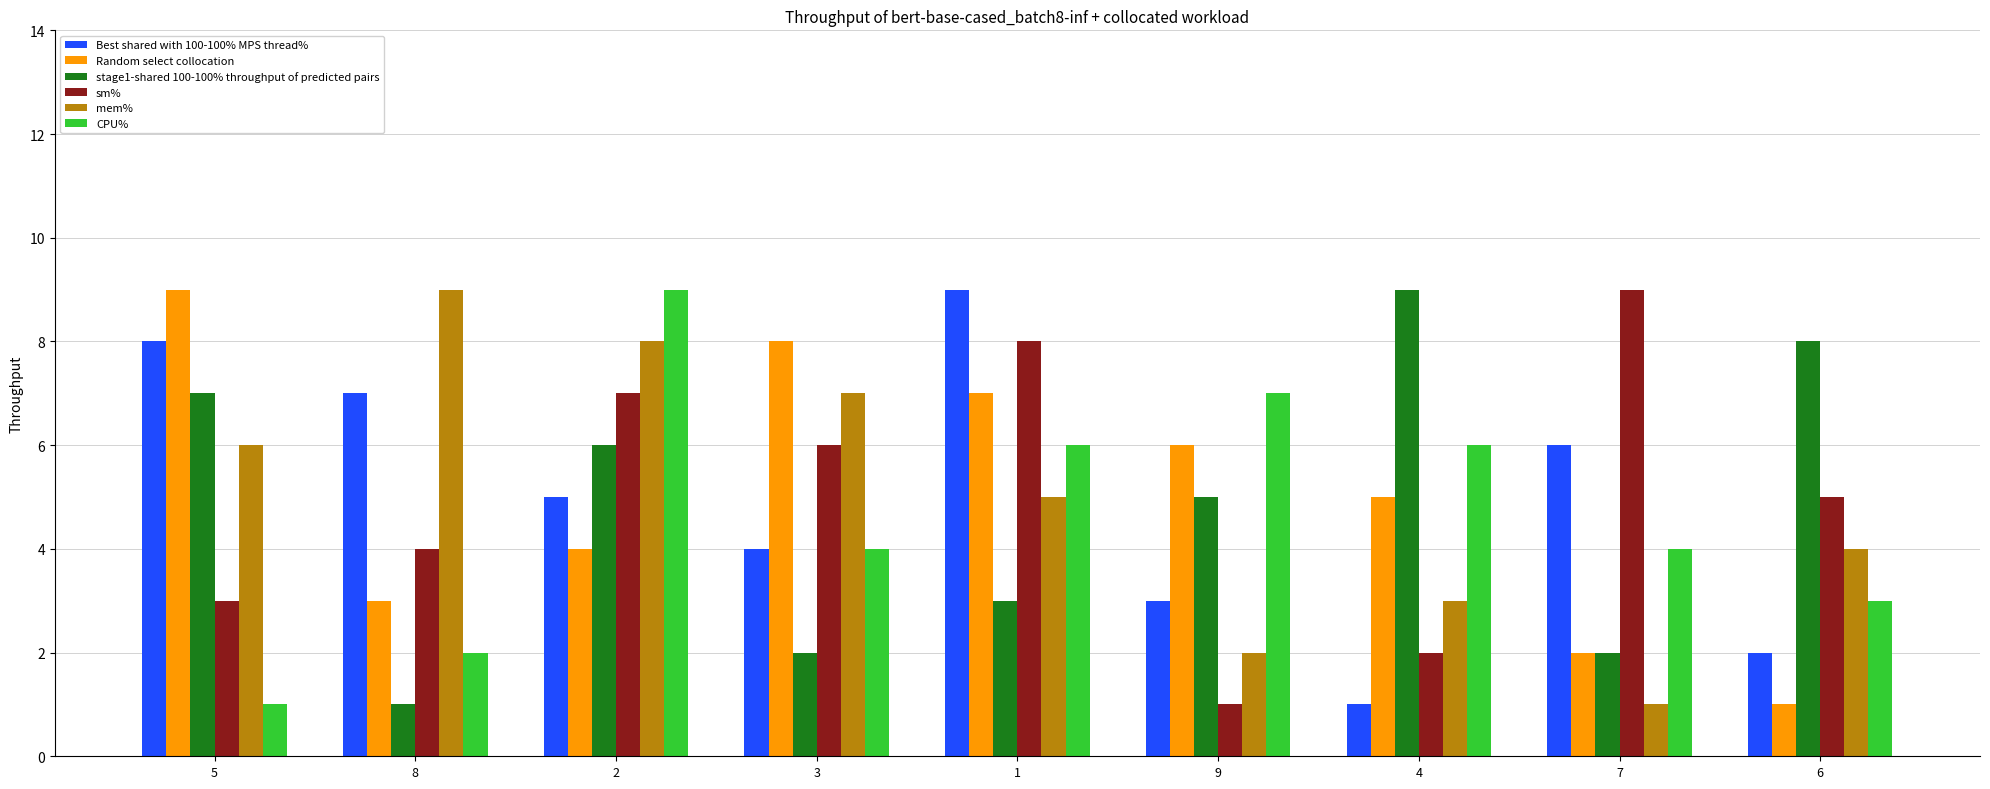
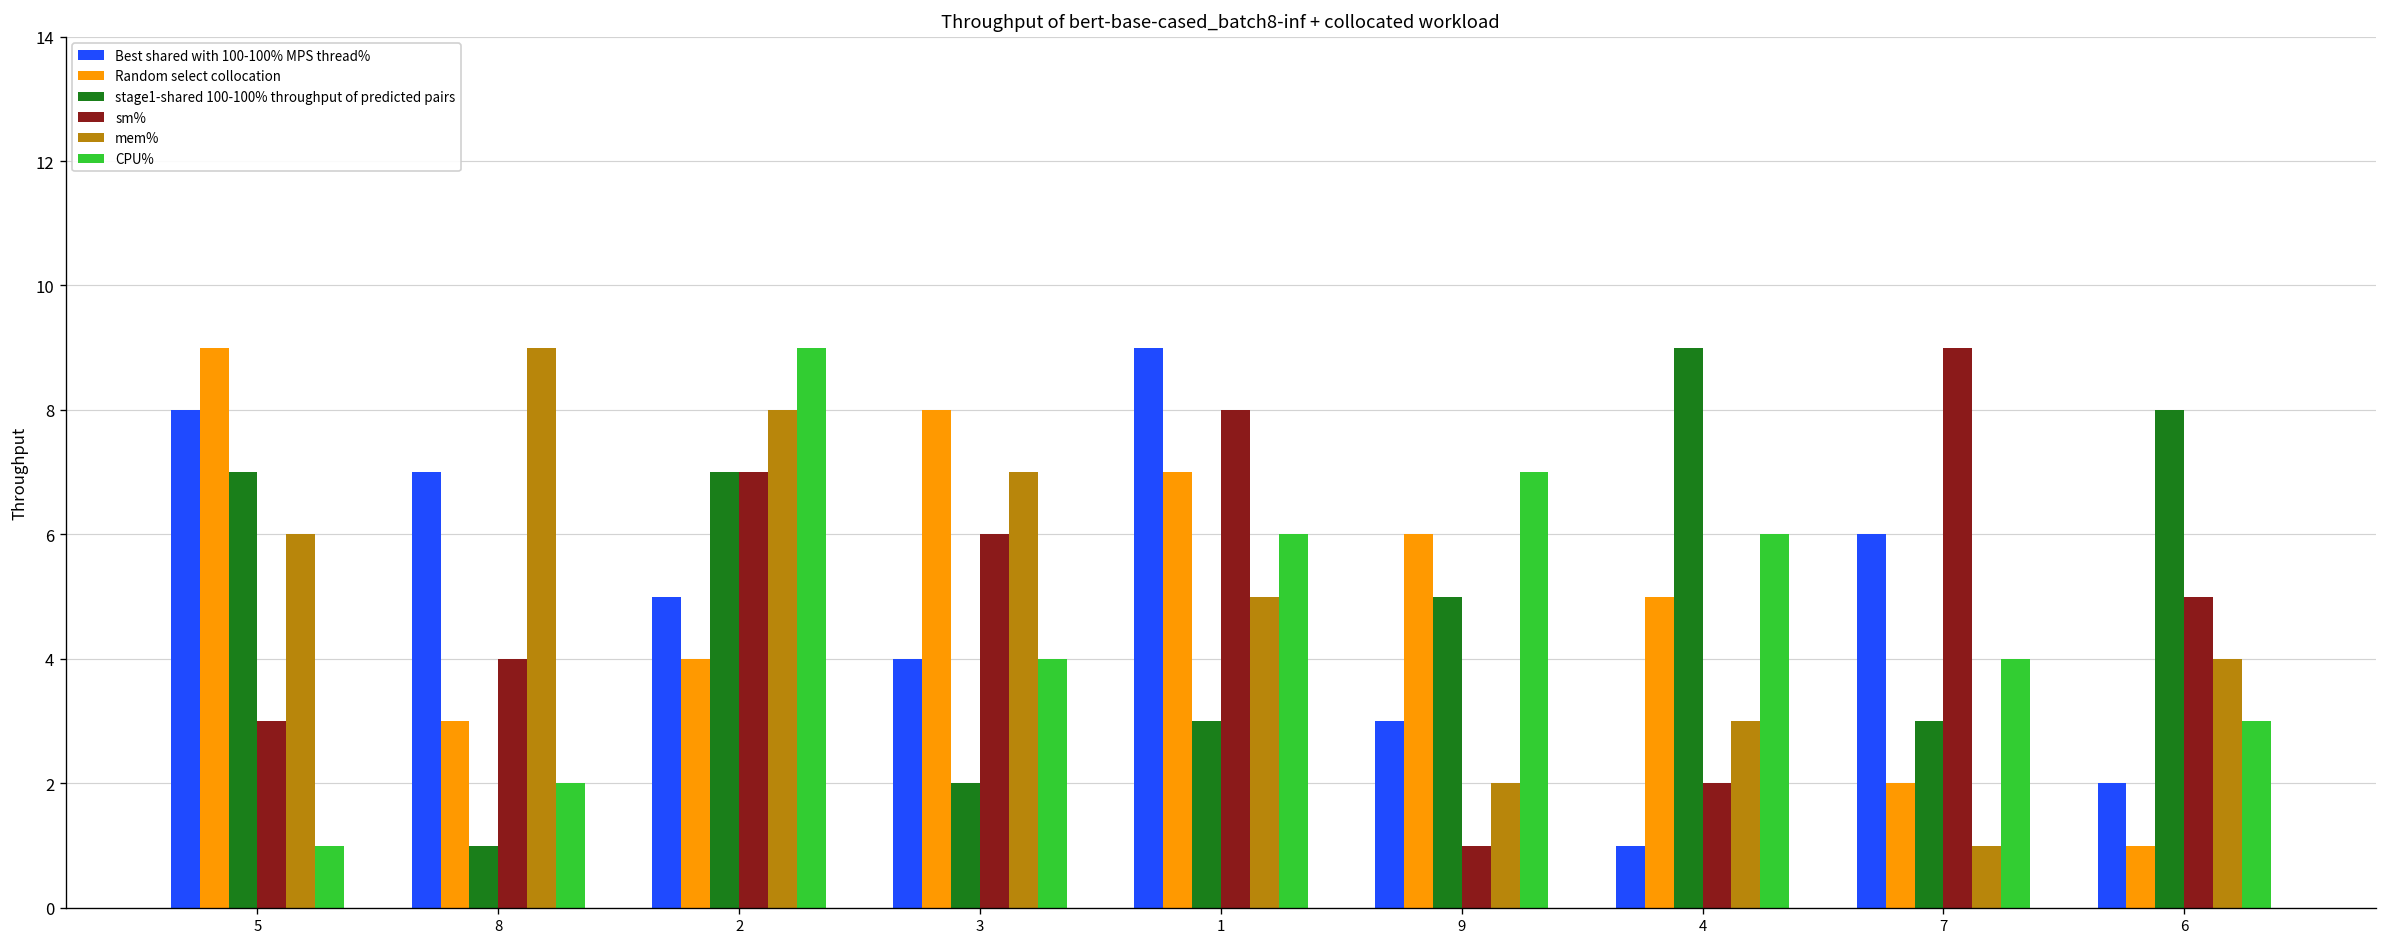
stage1-shared 100-100% throughput of predicted pairs, 2: 6 -> 7
stage1-shared 100-100% throughput of predicted pairs, 7: 2 -> 3
